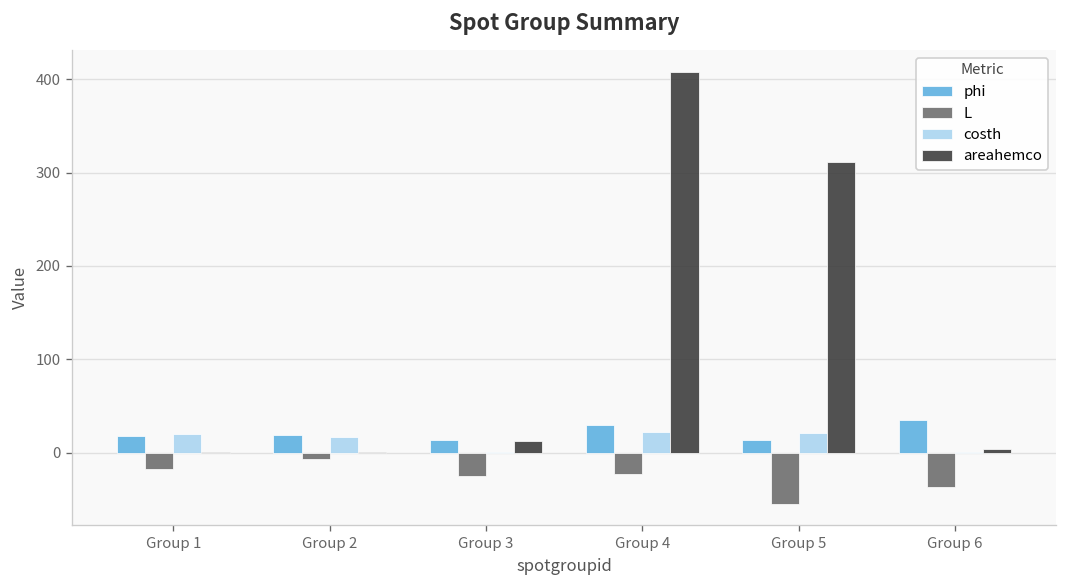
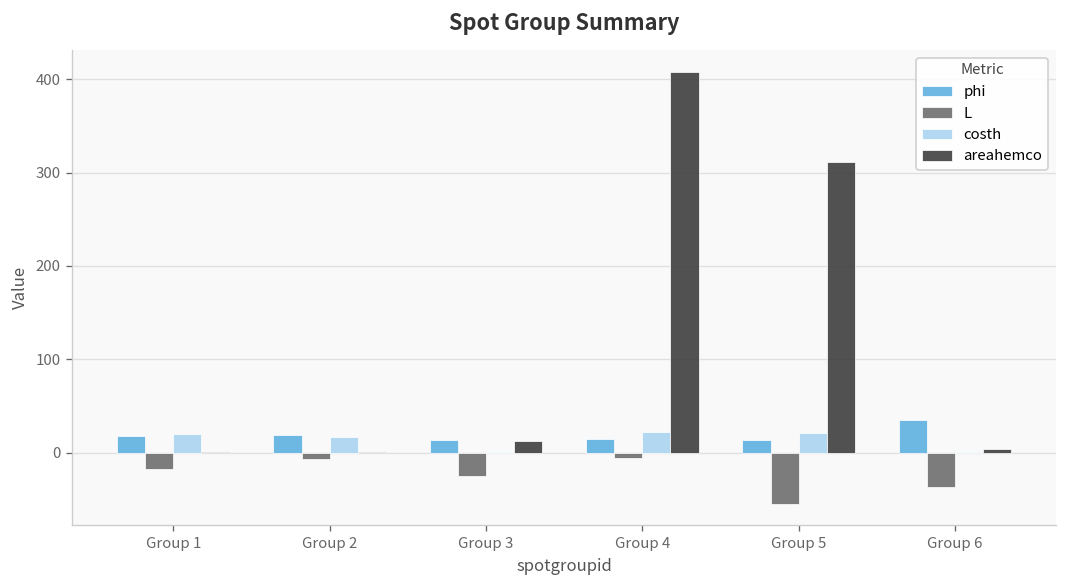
phi, Group 4: 30 -> 10
L, Group 4: -20 -> -10
